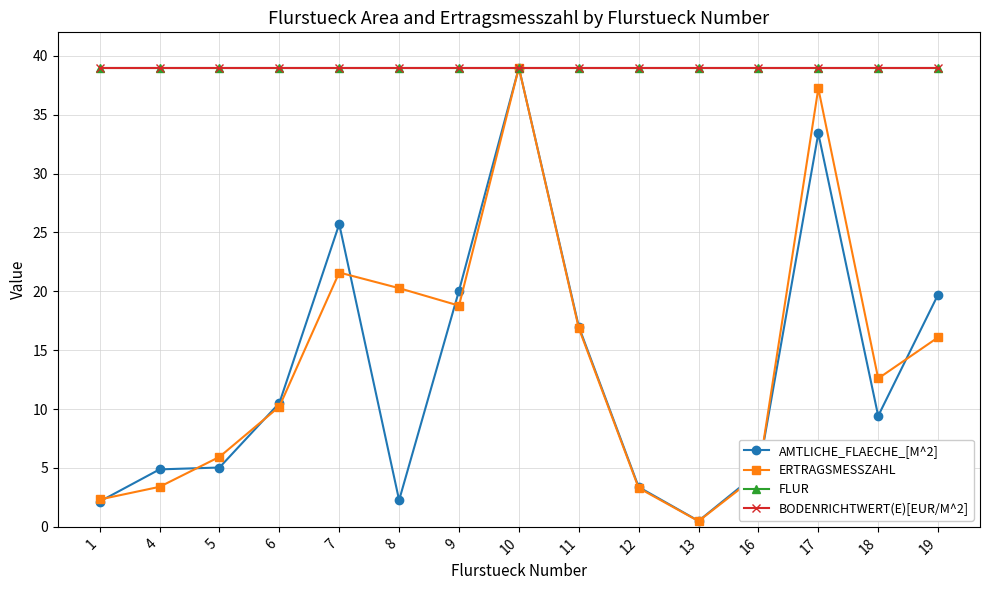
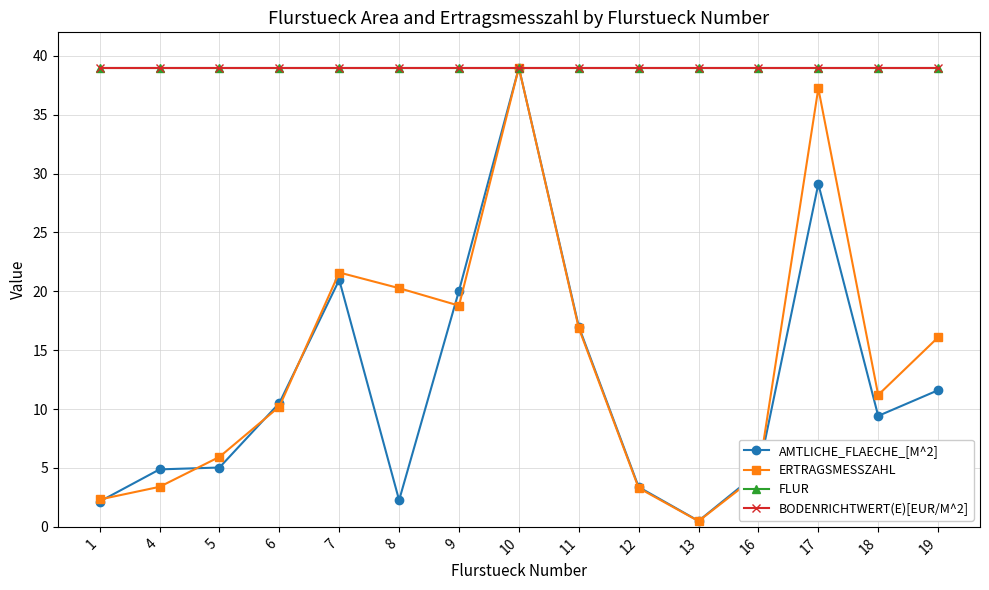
AMTLICHE_FLAECHE_[M^2], 7: 25.7 -> 21.0
AMTLICHE_FLAECHE_[M^2], 17: 33.4 -> 29.1
ERTRAGSMESSZAHL, 18: 12.6 -> 11.2
AMTLICHE_FLAECHE_[M^2], 19: 19.7 -> 11.6
